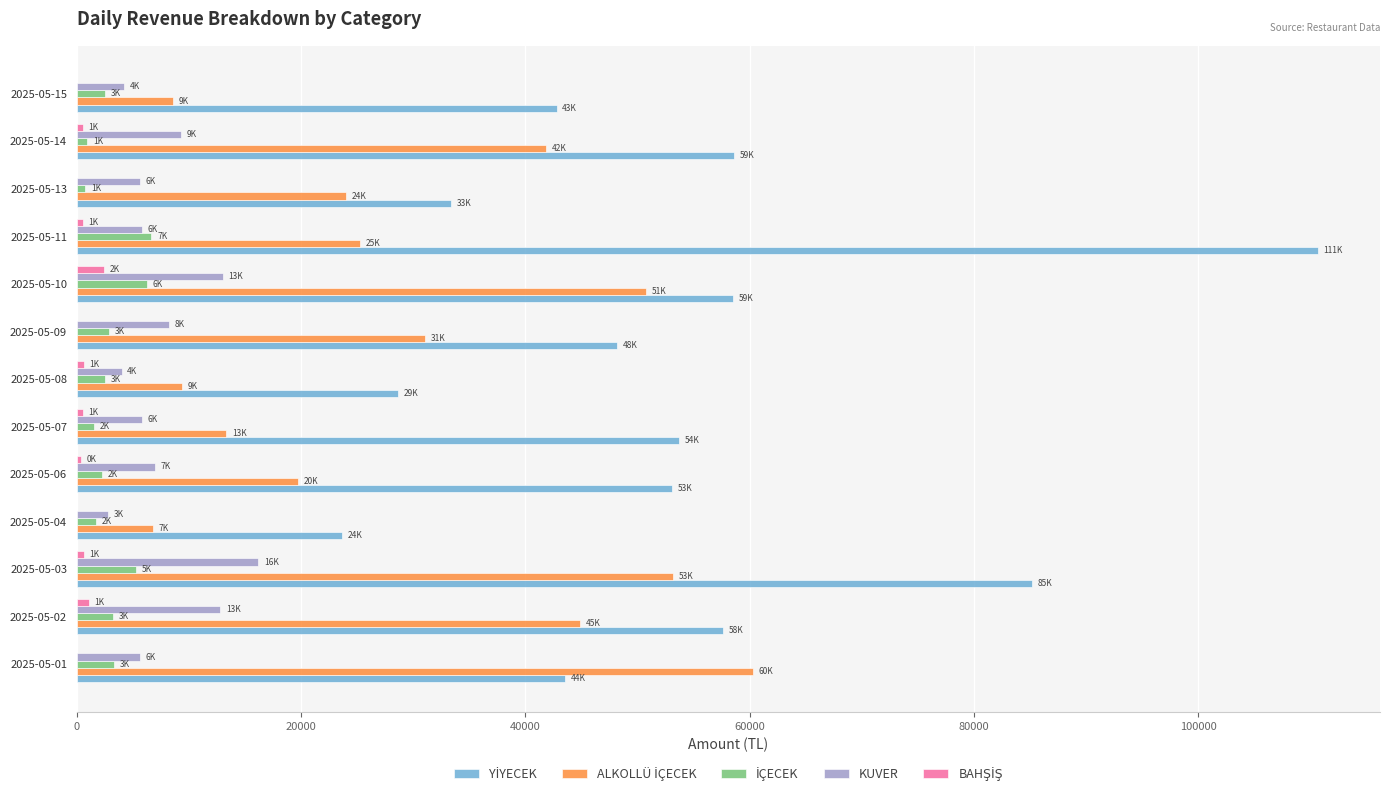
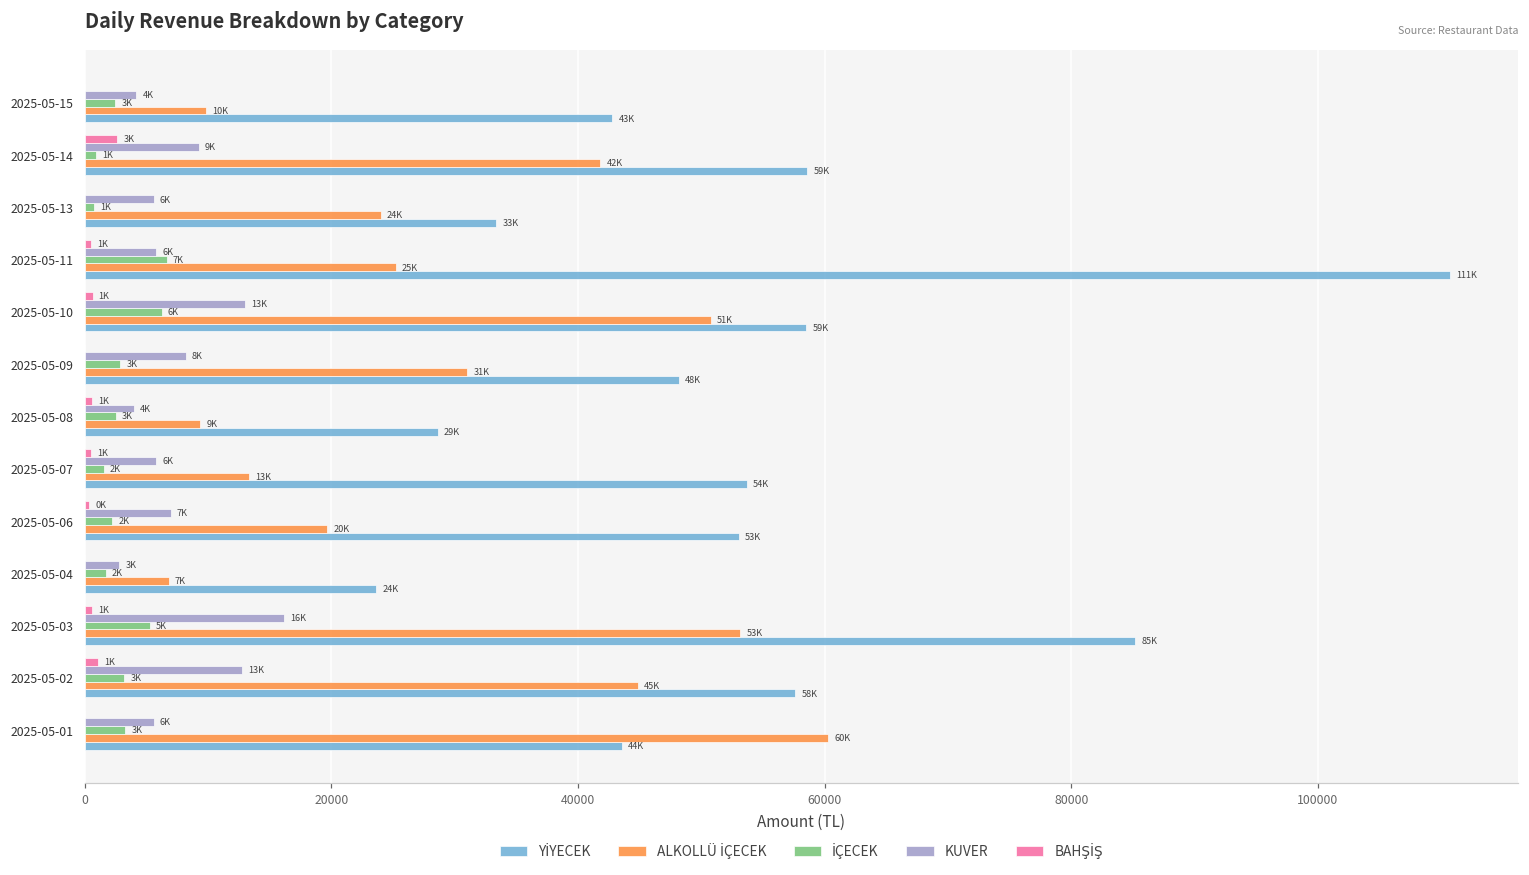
ALKOLLÜ İÇECEK, 2025-05-15: 9K -> 10K
BAHŞİŞ, 2025-05-14: 1K -> 3K
BAHŞİŞ, 2025-05-10: 2K -> 1K
